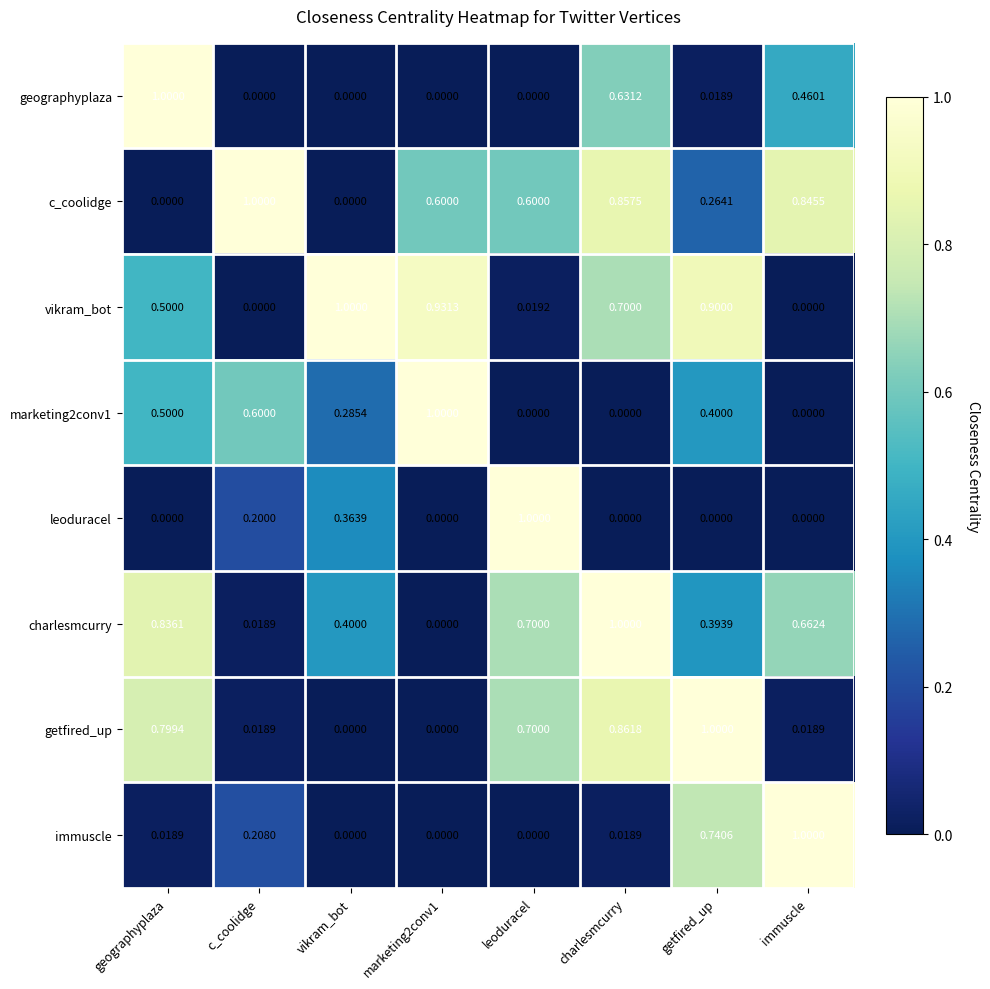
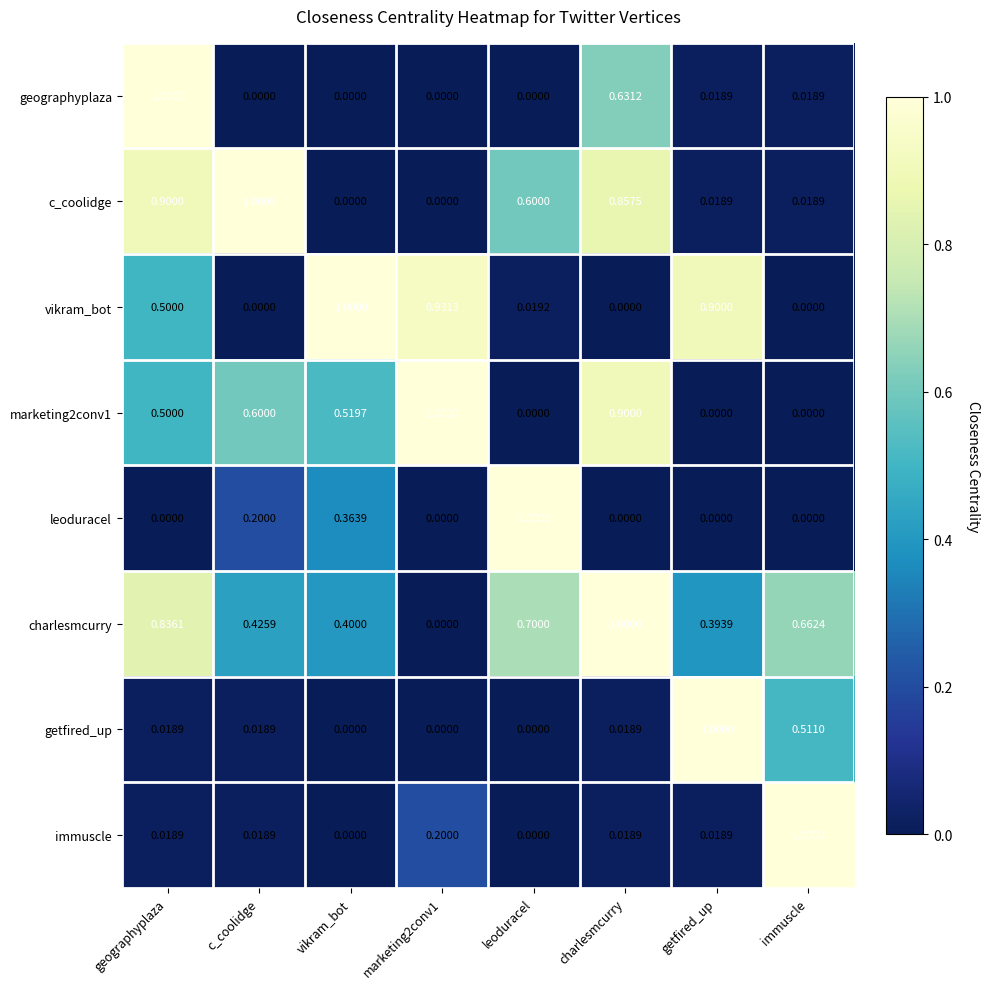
geographyplaza, immuscle: 0.4601 -> 0.0189
c_coolidge, geographyplaza: 0.0000 -> 0.9000
c_coolidge, marketing2conv1: 0.6000 -> 0.0000
c_coolidge, getfired_up: 0.2641 -> 0.0189
c_coolidge, immuscle: 0.8455 -> 0.0189
vikram_bot, charlesmcurry: 0.7000 -> 0.0000
marketing2conv1, vikram_bot: 0.2854 -> 0.5197
marketing2conv1, charlesmcurry: 0.0000 -> 0.9000
marketing2conv1, getfired_up: 0.4000 -> 0.0000
charlesmcurry, c_coolidge: 0.0189 -> 0.4259
getfired_up, geographyplaza: 0.7994 -> 0.0189
getfired_up, leoduracel: 0.7000 -> 0.0000
getfired_up, charlesmcurry: 0.8618 -> 0.0189
getfired_up, immuscle: 0.0189 -> 0.5110
immuscle, c_coolidge: 0.2080 -> 0.0189
immuscle, marketing2conv1: 0.0000 -> 0.2000
immuscle, getfired_up: 0.7406 -> 0.0189
